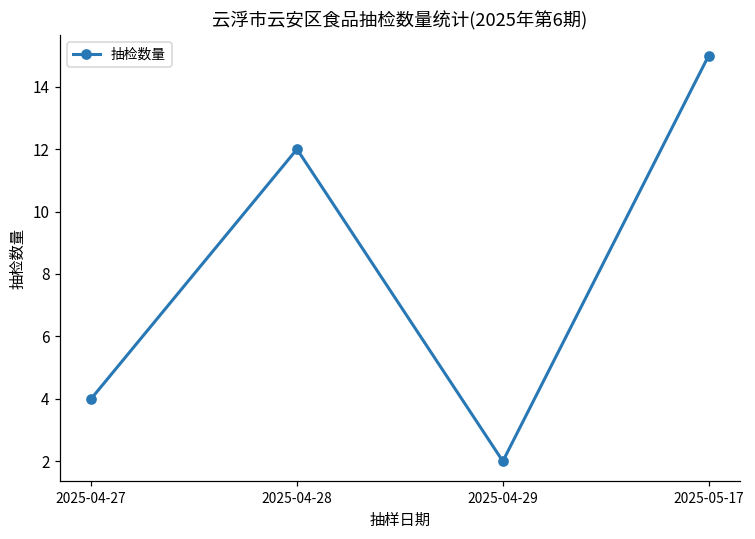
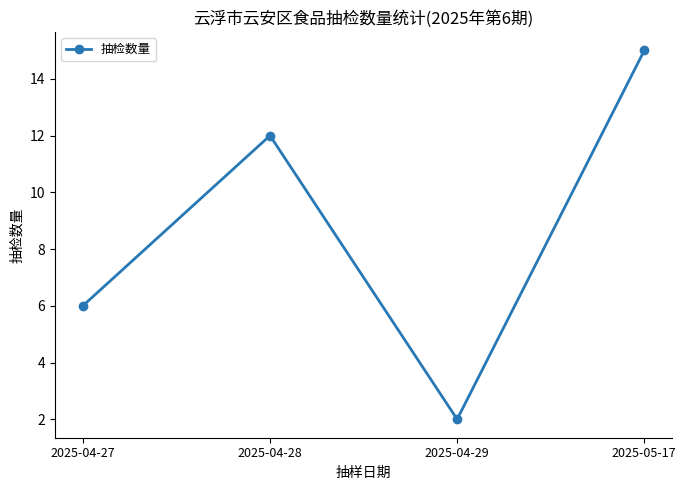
2025-04-27: 4 -> 6
